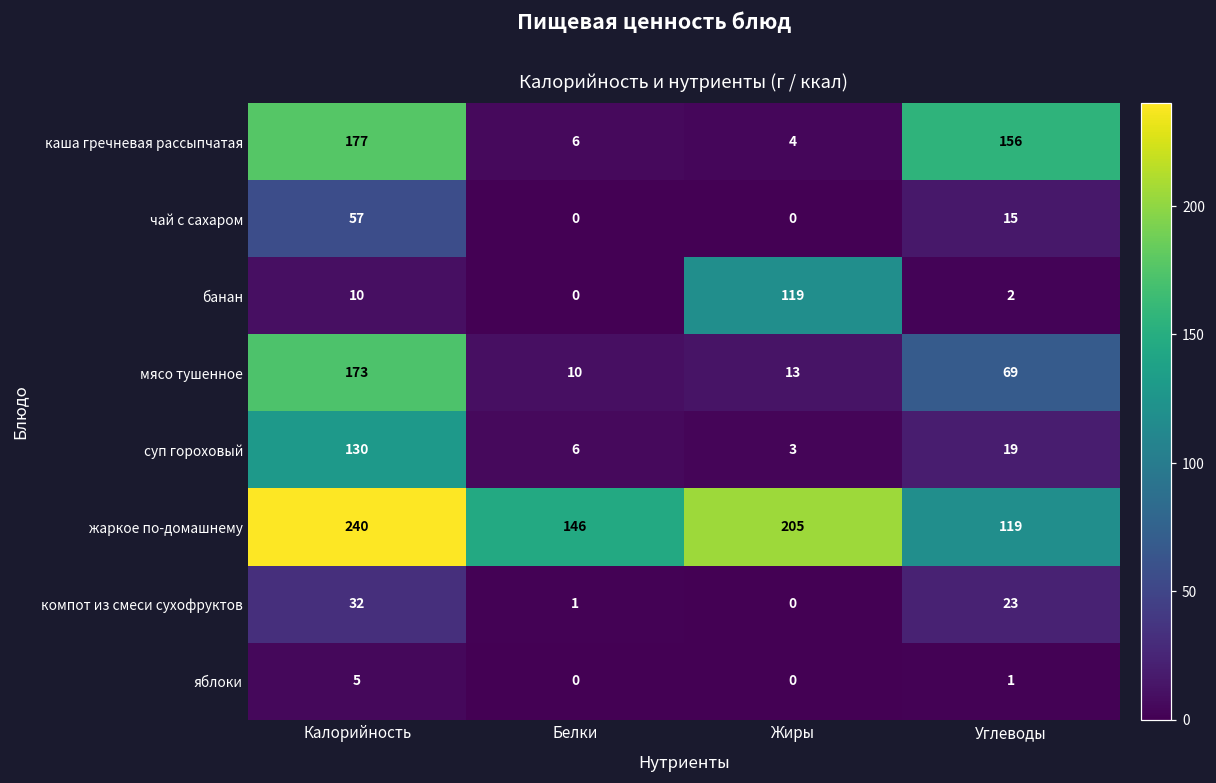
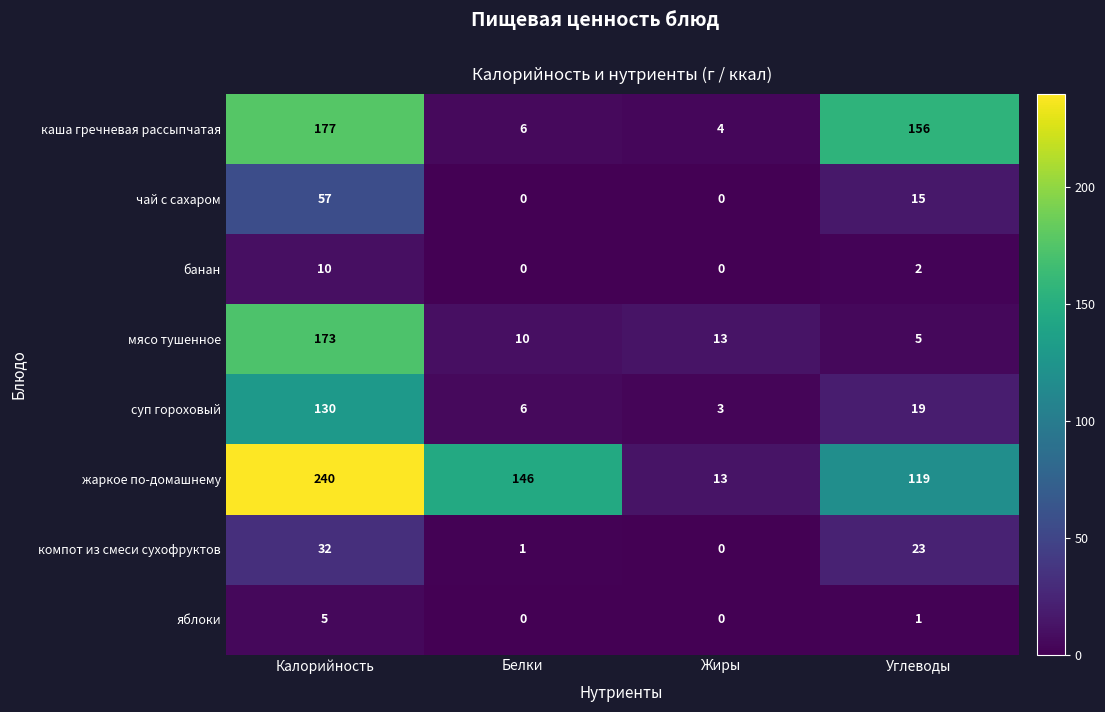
банан, Жиры: 119 -> 0
мясо тушенное, Углеводы: 69 -> 5
жаркое по-домашнему, Жиры: 205 -> 13
